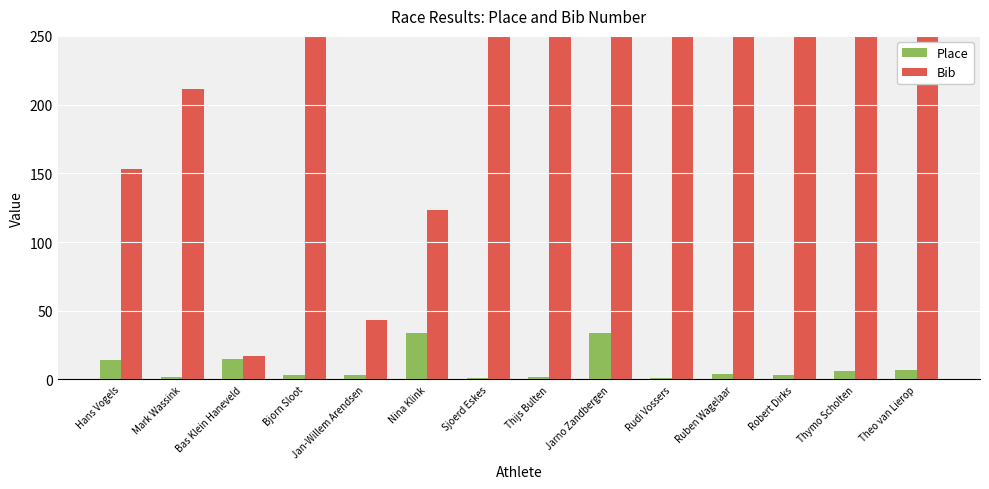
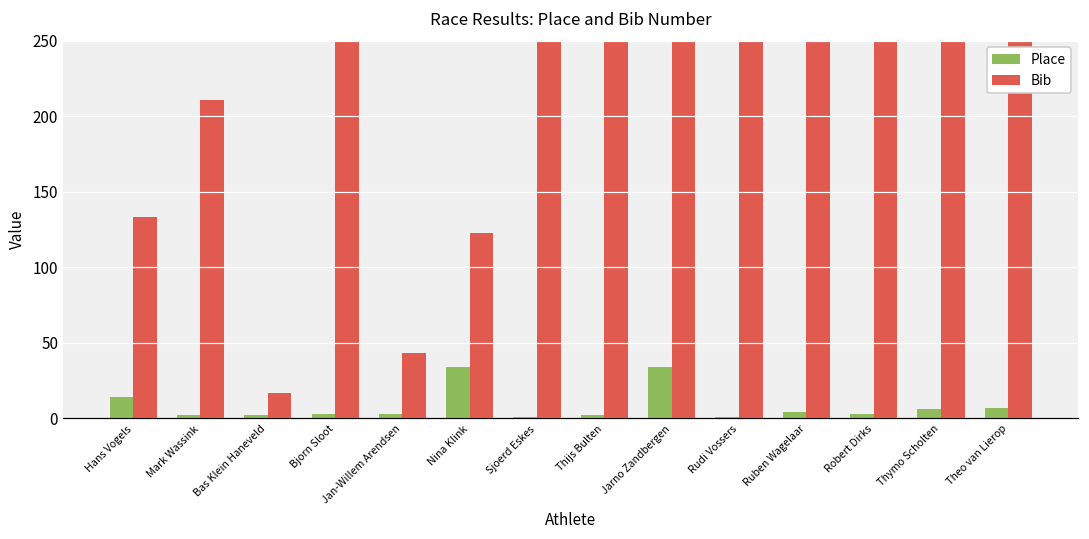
Bib, Hans Vogels: 153 -> 133
Place, Bas Klein Haneveld: 15 -> 2
